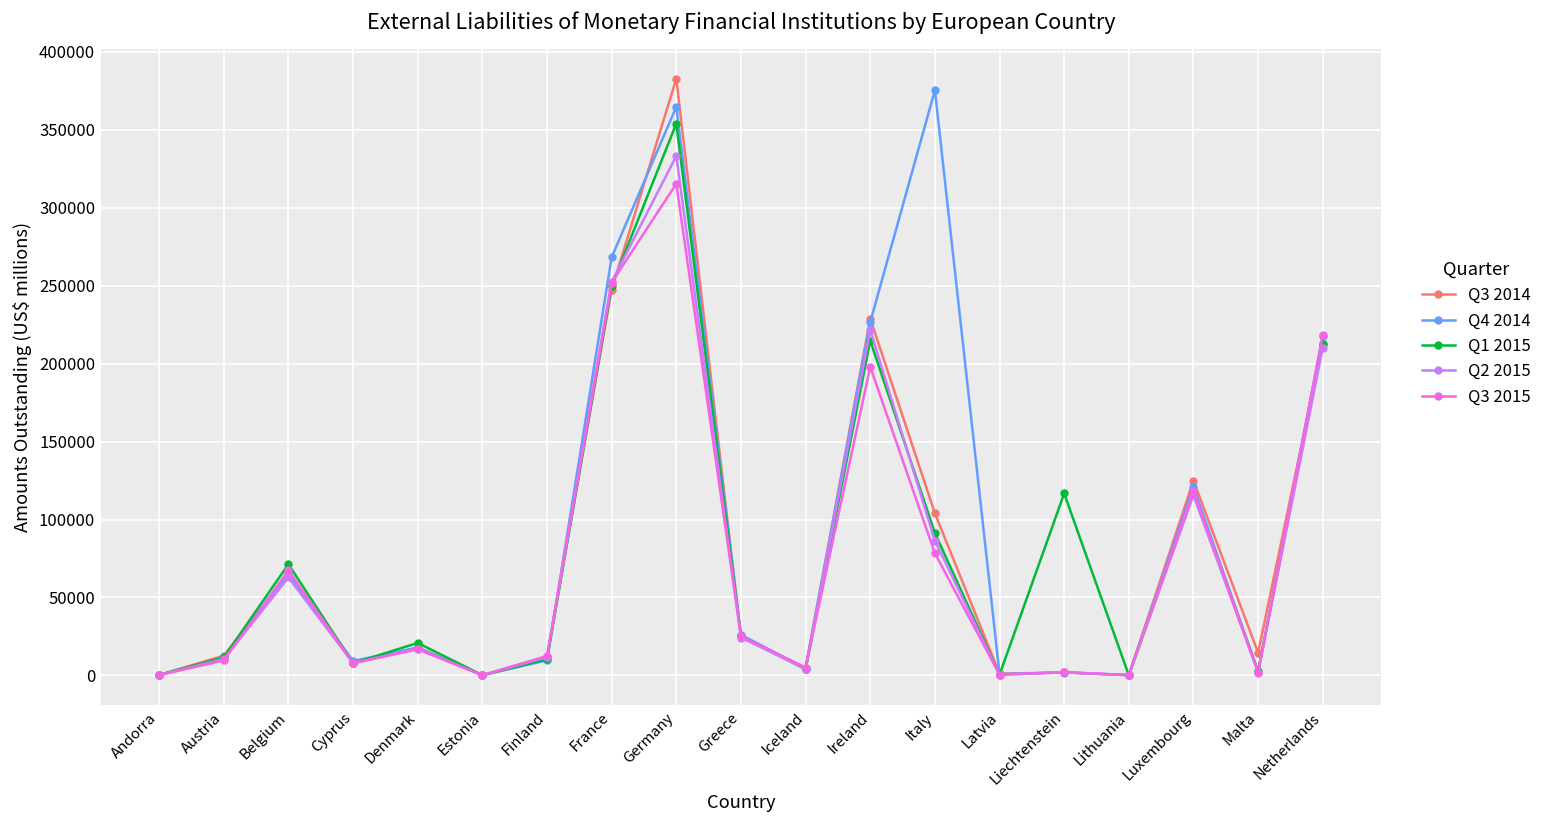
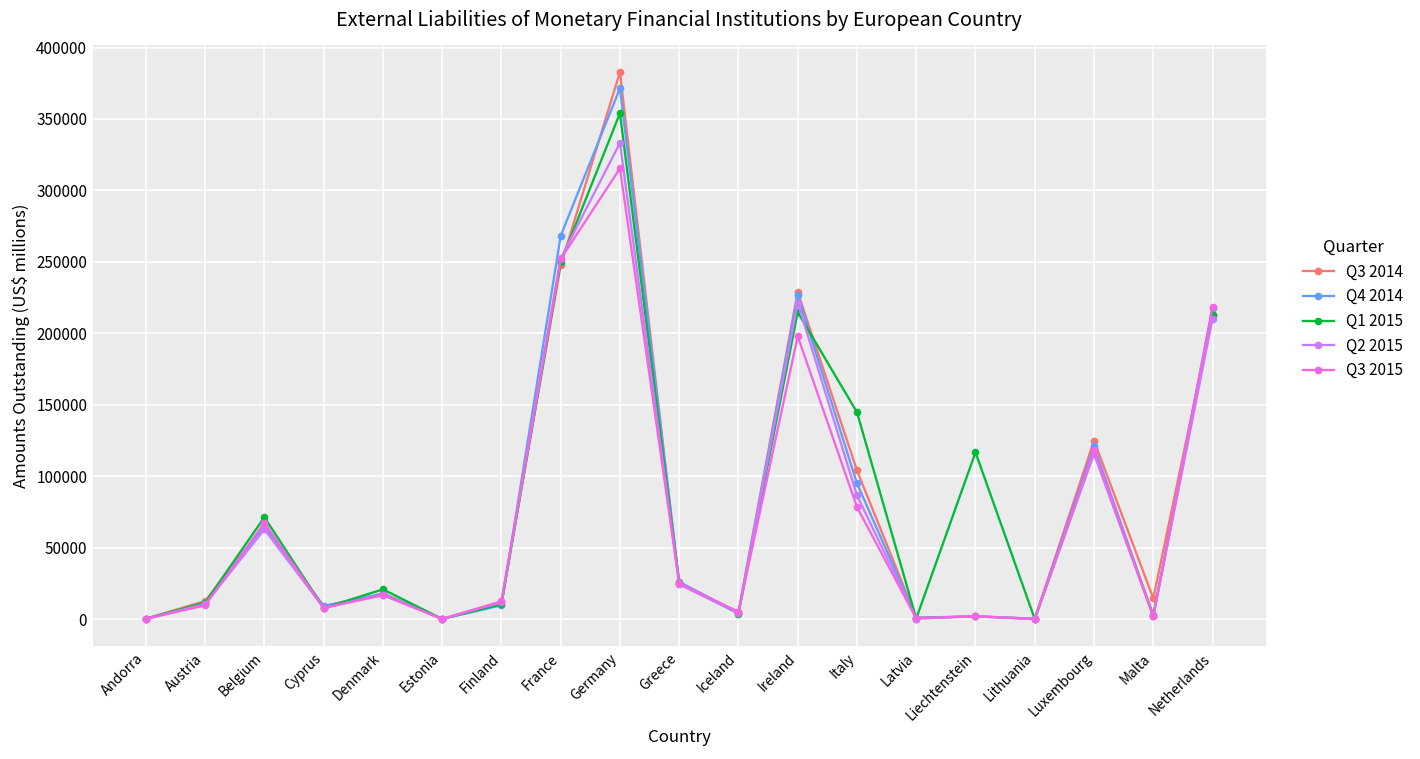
Q4 2014, Germany: 365000 -> 372000
Q4 2014, Italy: 375000 -> 95000
Q1 2015, Italy: 91000 -> 145000
